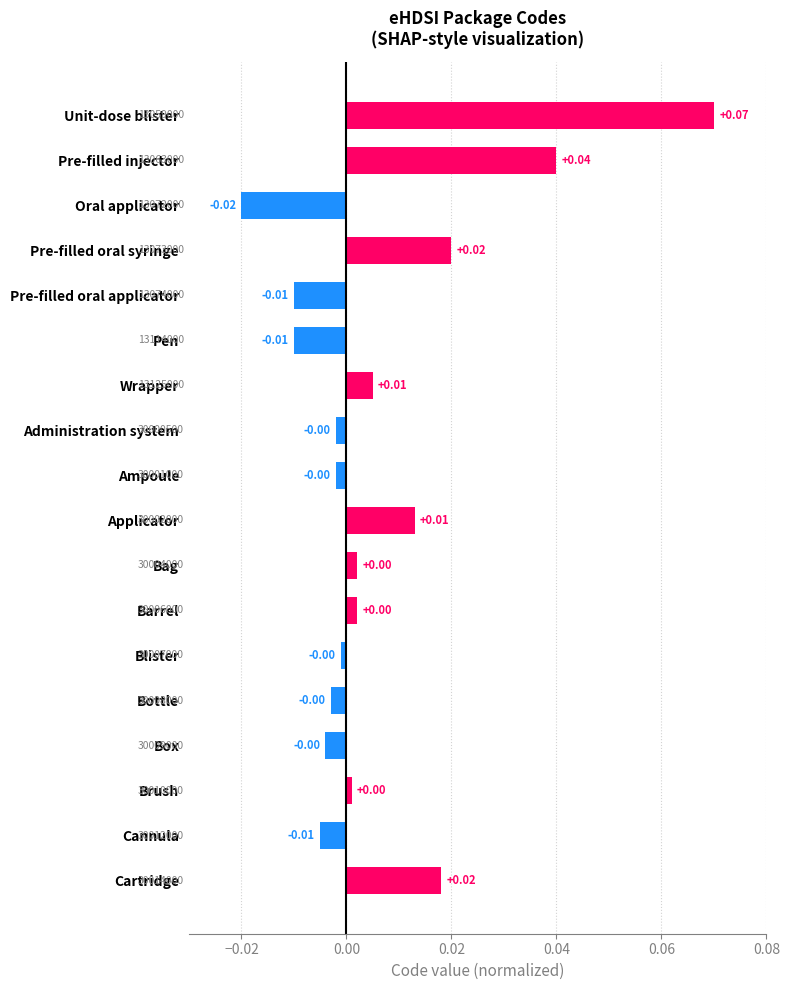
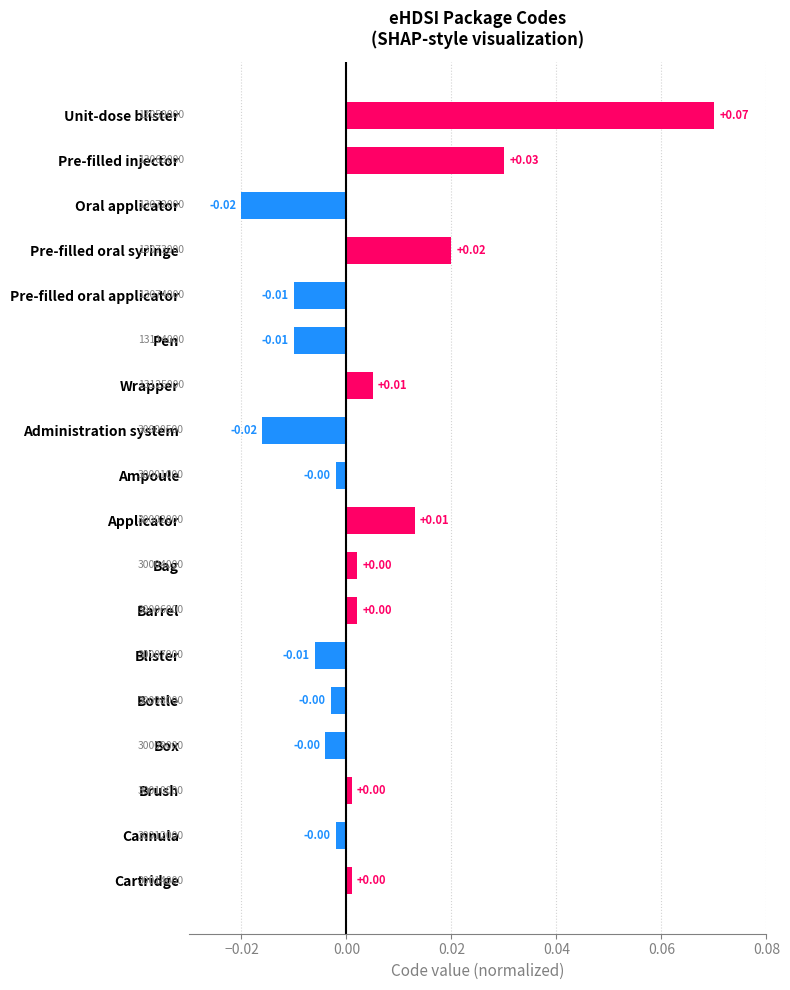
Pre-filled injector: +0.04 -> +0.03
Administration system: -0.00 -> -0.02
Blister: -0.00 -> -0.01
Cannula: -0.01 -> -0.00
Cartridge: +0.02 -> +0.00
